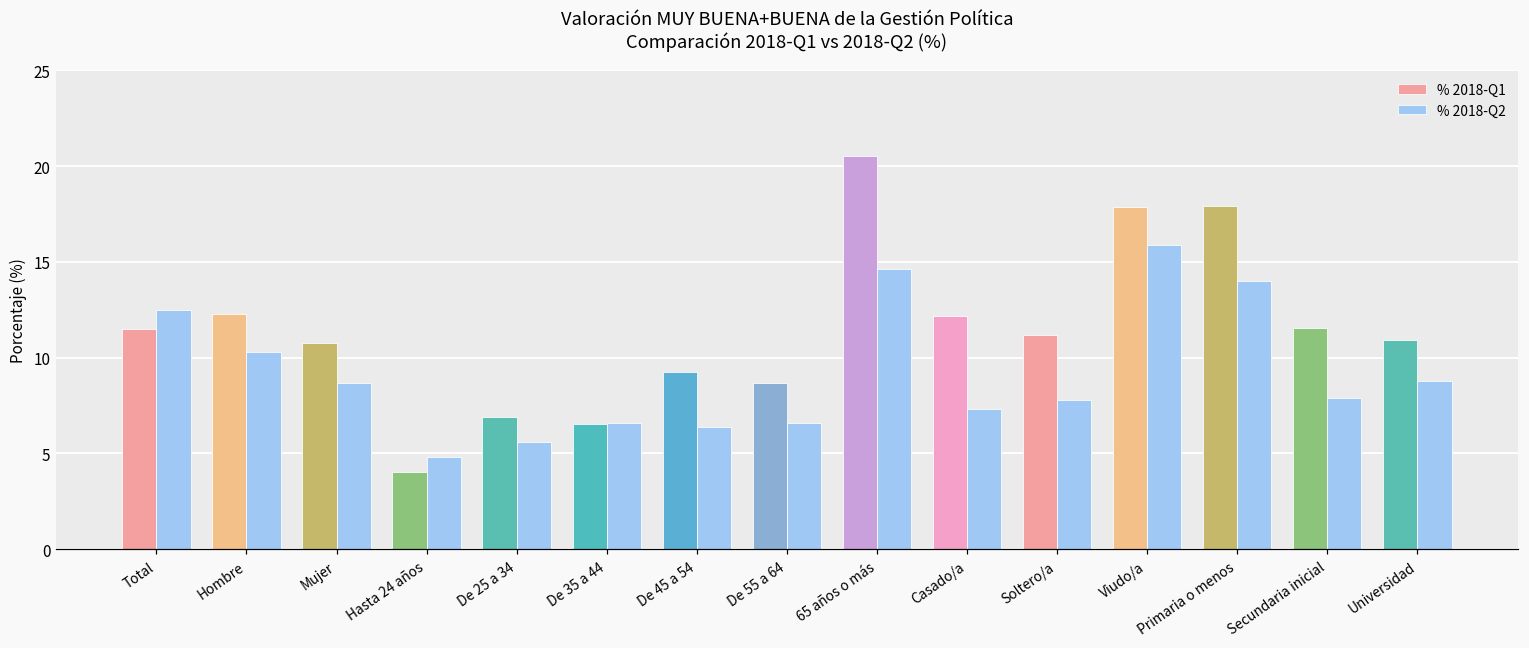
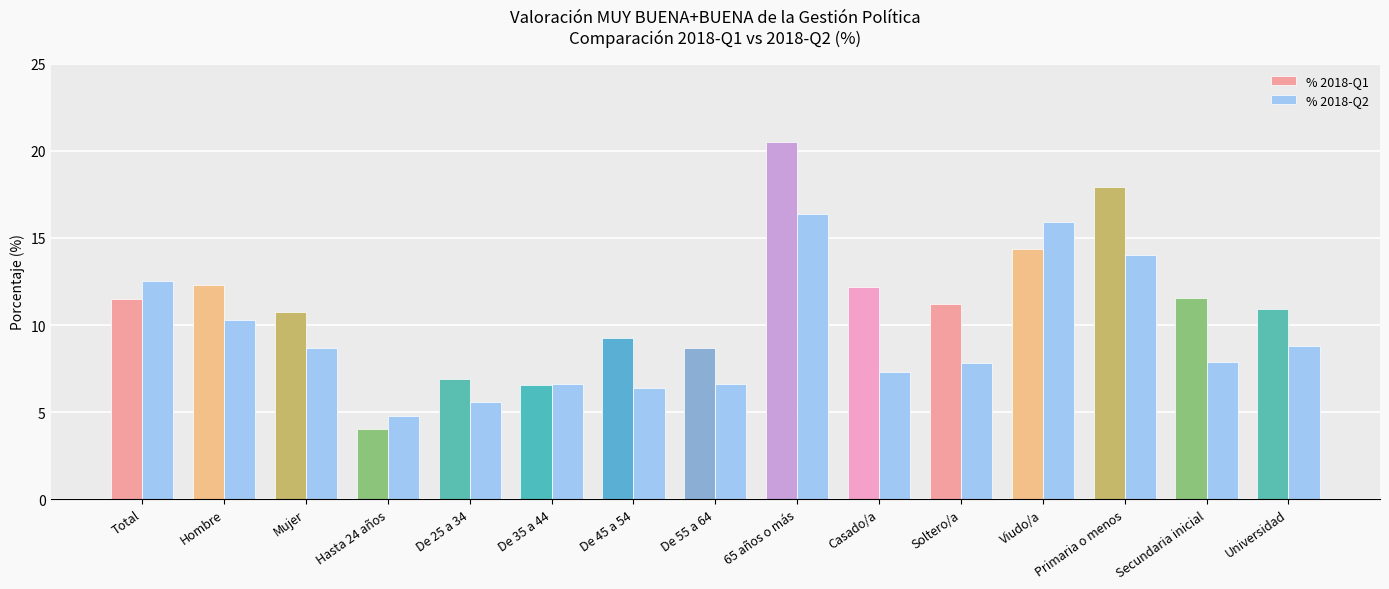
% 2018-Q2, 65 años o más: 14.6 -> 16.4
% 2018-Q1, Viudo/a: 17.9 -> 14.4
